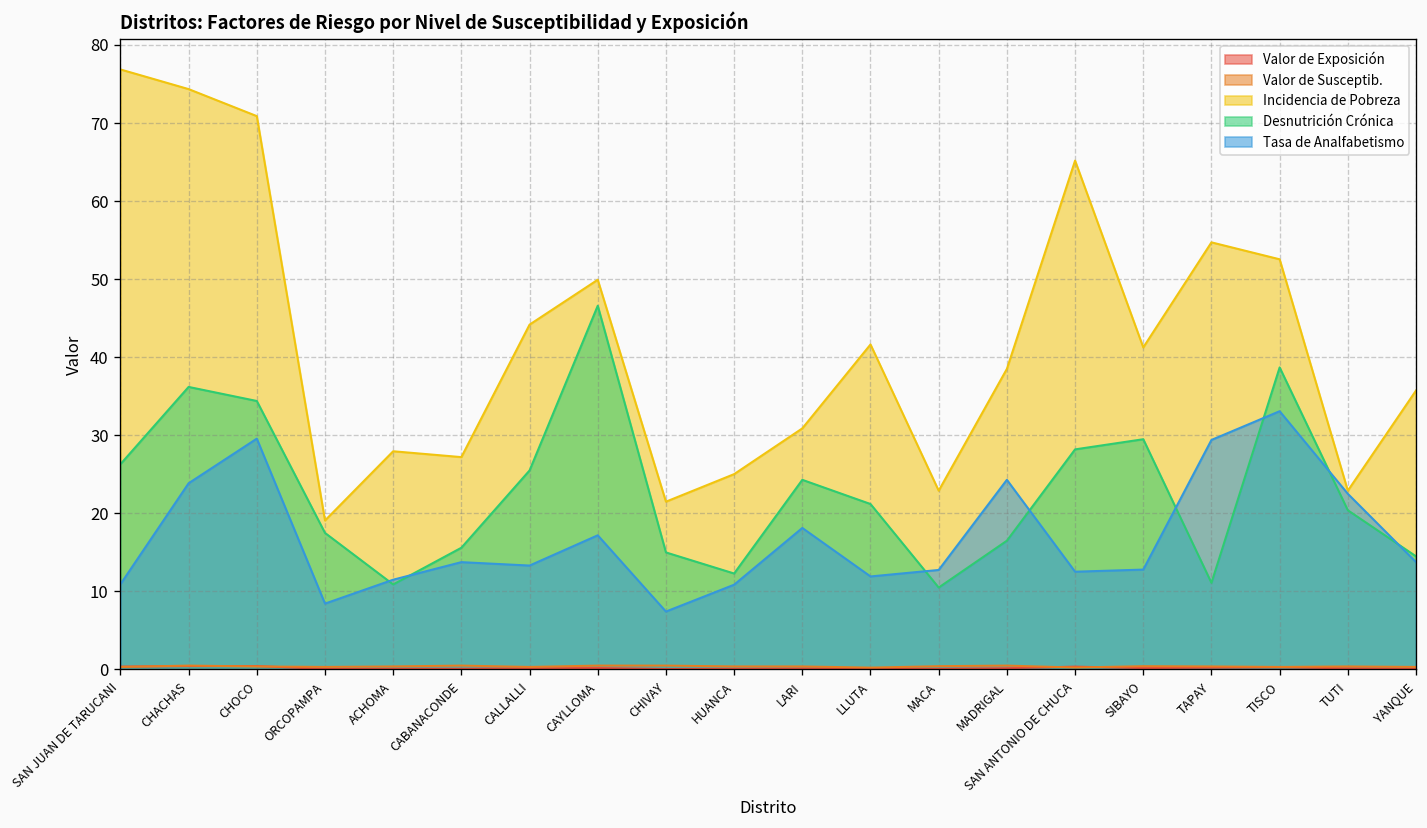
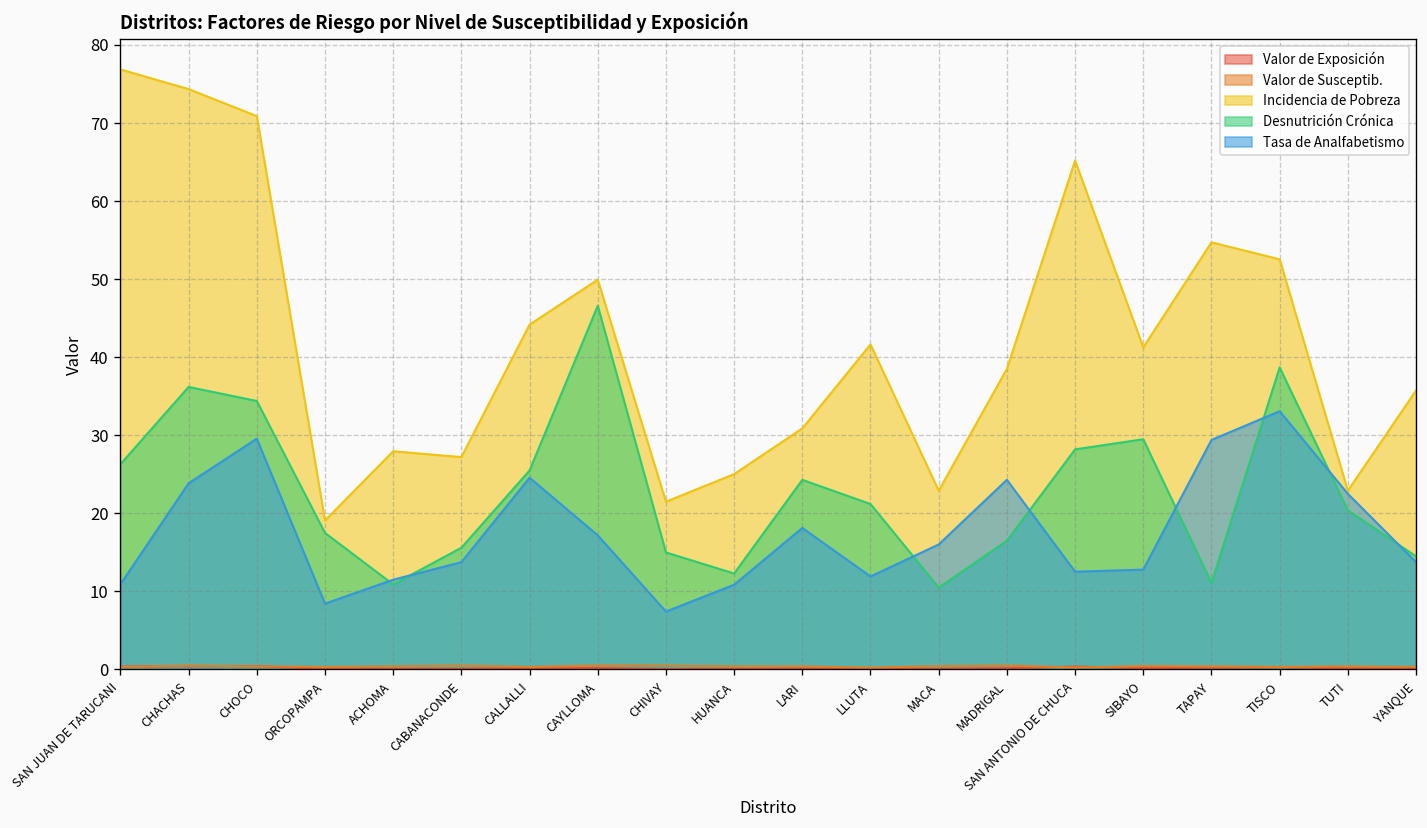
Tasa de Analfabetismo, CALLALLI: 13 -> 25
Tasa de Analfabetismo, MACA: 13 -> 16
